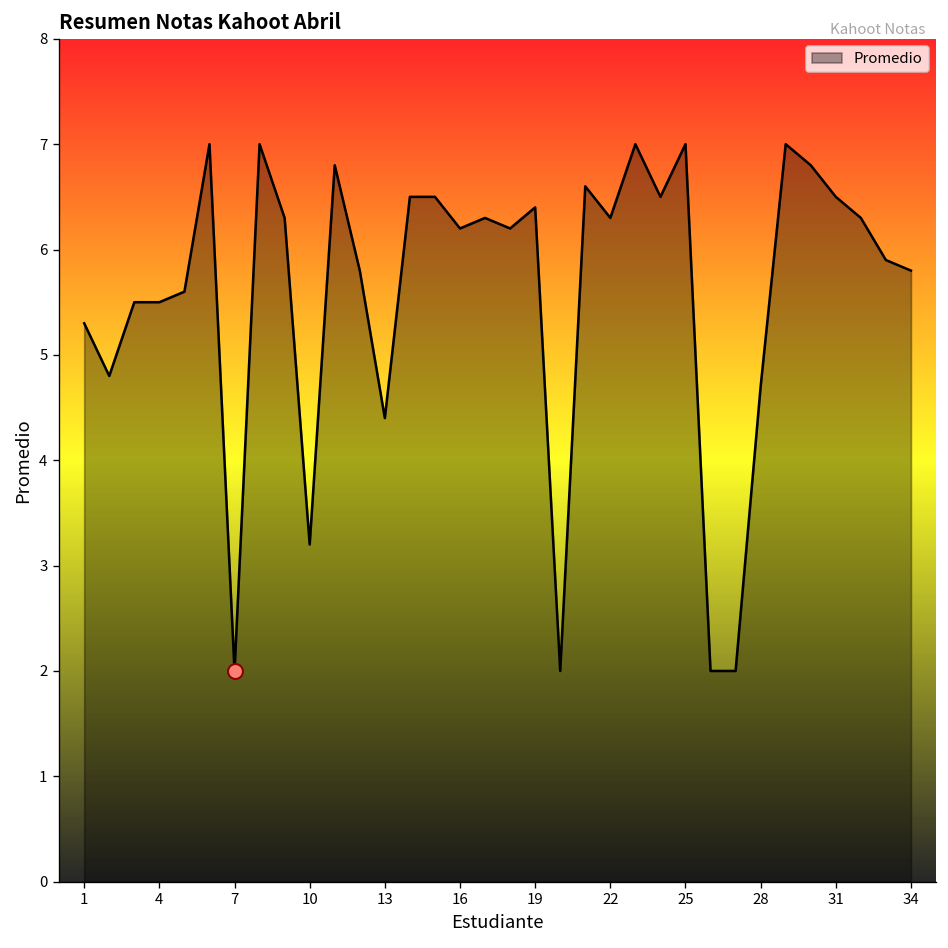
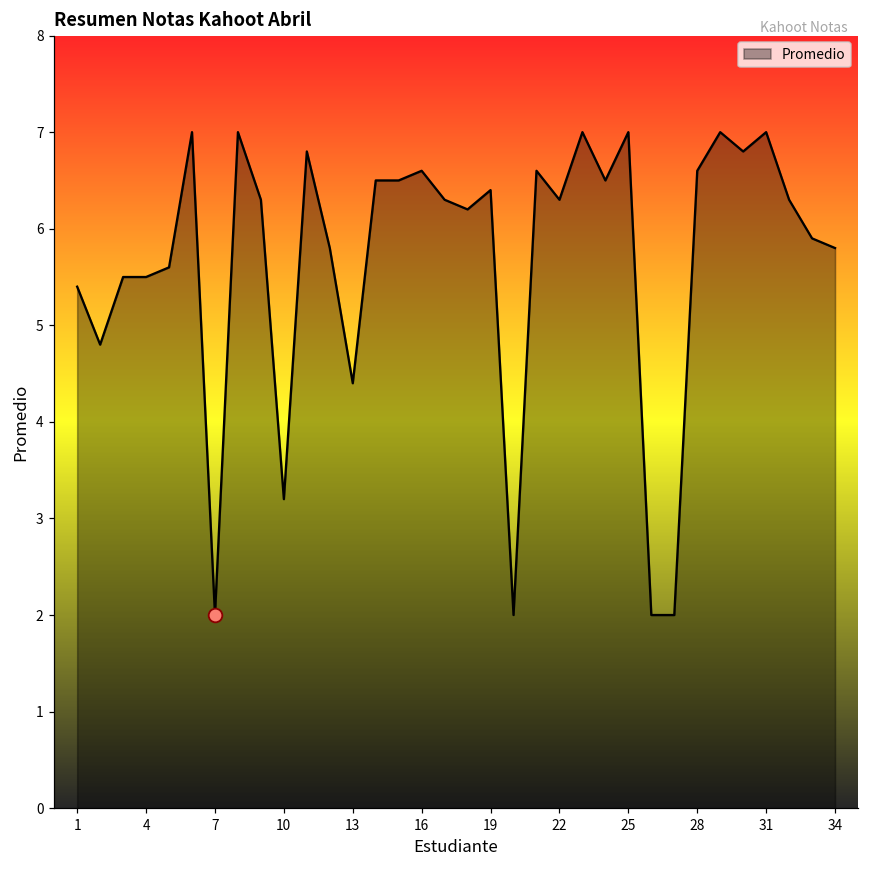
Promedio, 1: 5.3 -> 5.4
Promedio, 16: 6.2 -> 6.6
Promedio, 28: 4.7 -> 6.6
Promedio, 31: 6.5 -> 7.0
